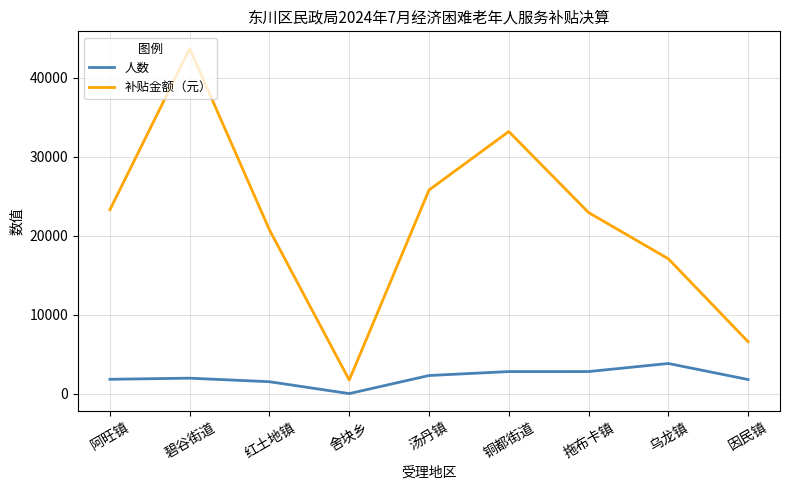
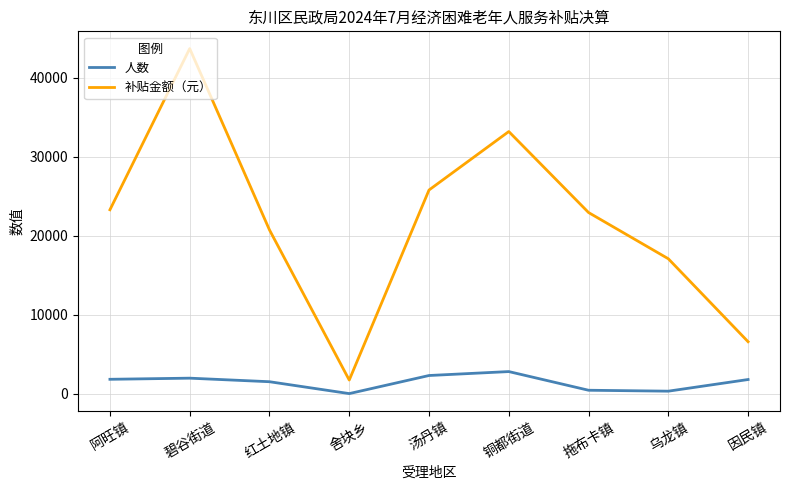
人数, 拖布卡镇: 3000 -> 0
人数, 乌龙镇: 4000 -> 0
